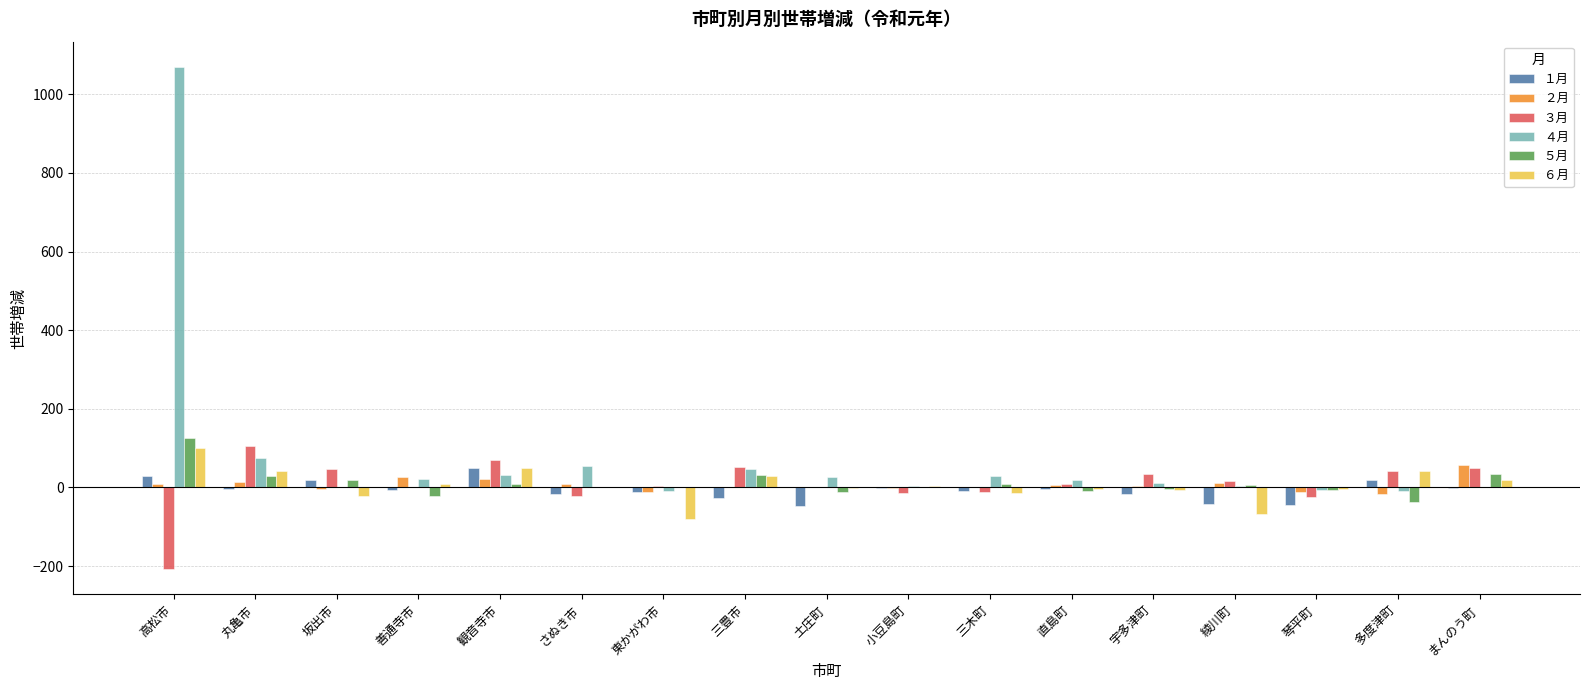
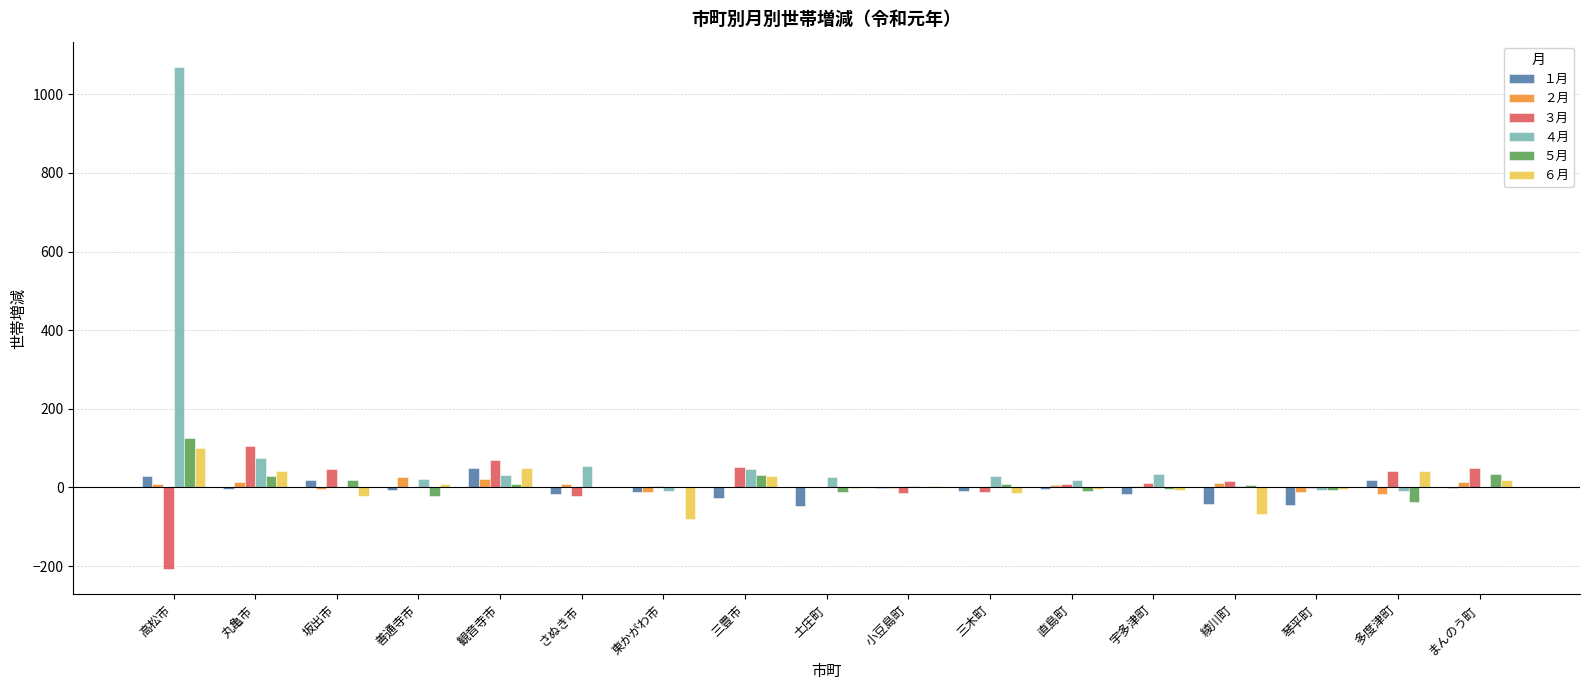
３月, 宇多津町: 30 -> 10
４月, 宇多津町: 10 -> 30
３月, 琴平町: -20 -> 0
２月, まんのう町: 60 -> 10
